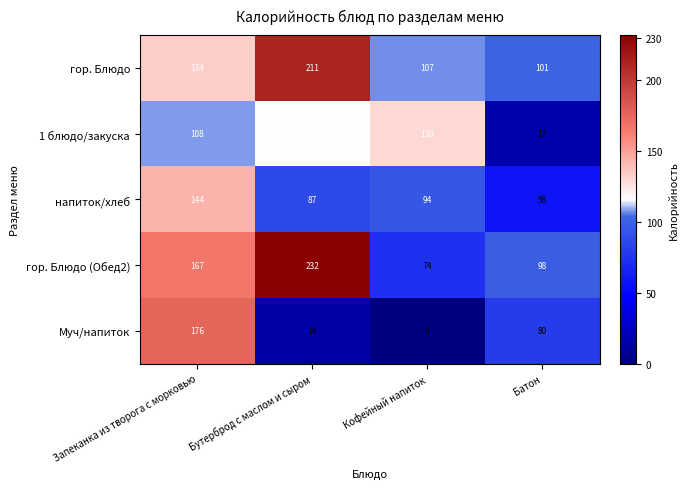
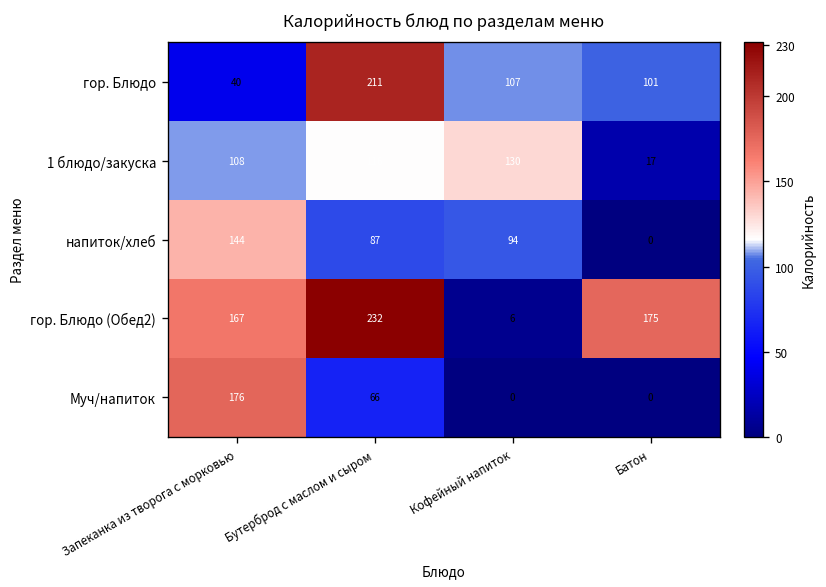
гор. Блюдо, Запеканка из творога с морковью: 134 -> 40
напиток/хлеб, Батон: 58 -> 0
гор. Блюдо (Обед2), Кофейный напиток: 74 -> 6
гор. Блюдо (Обед2), Батон: 98 -> 175
Муч/напиток, Бутерброд с маслом и сыром: 14 -> 66
Муч/напиток, Батон: 80 -> 0
